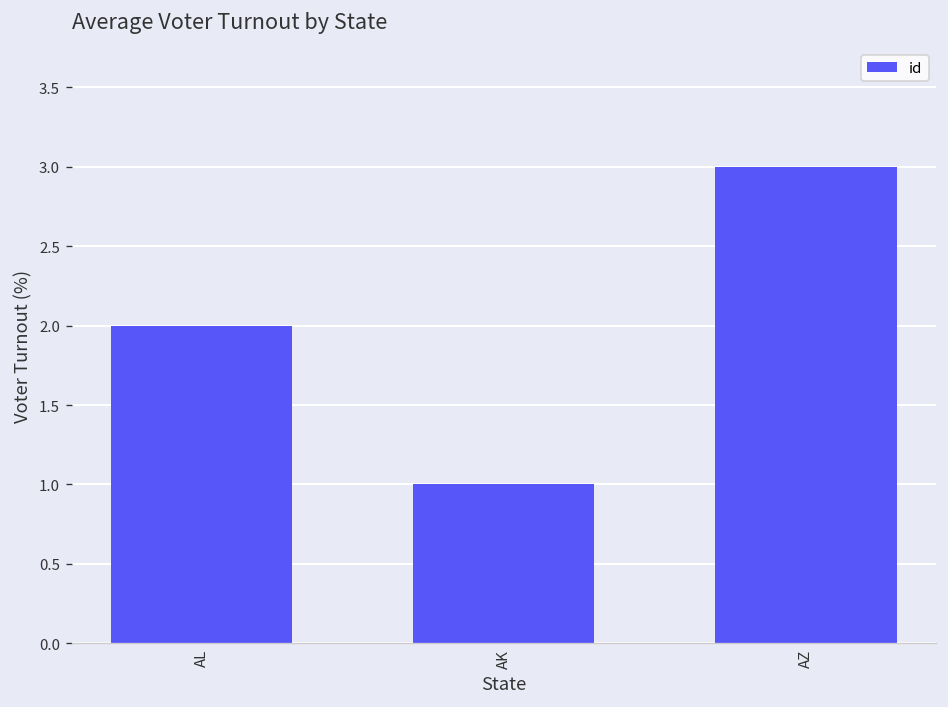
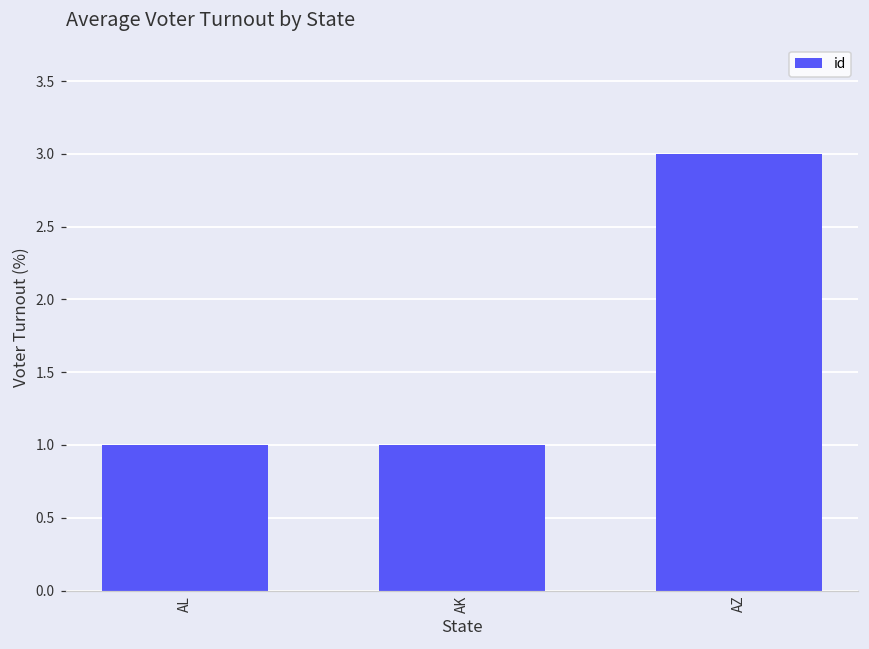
AL: 2 -> 1
